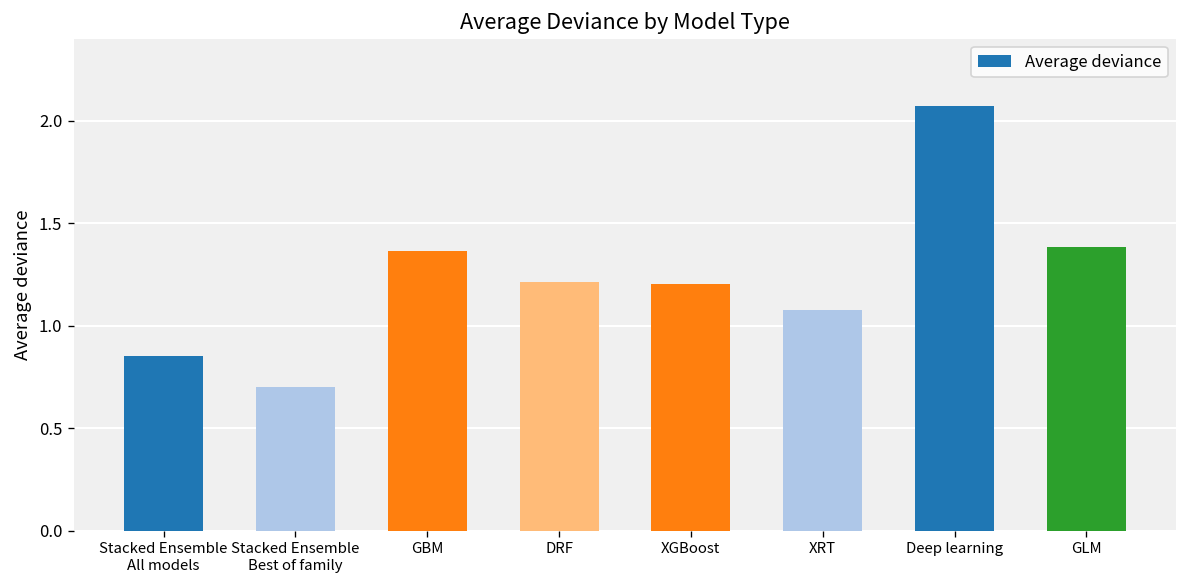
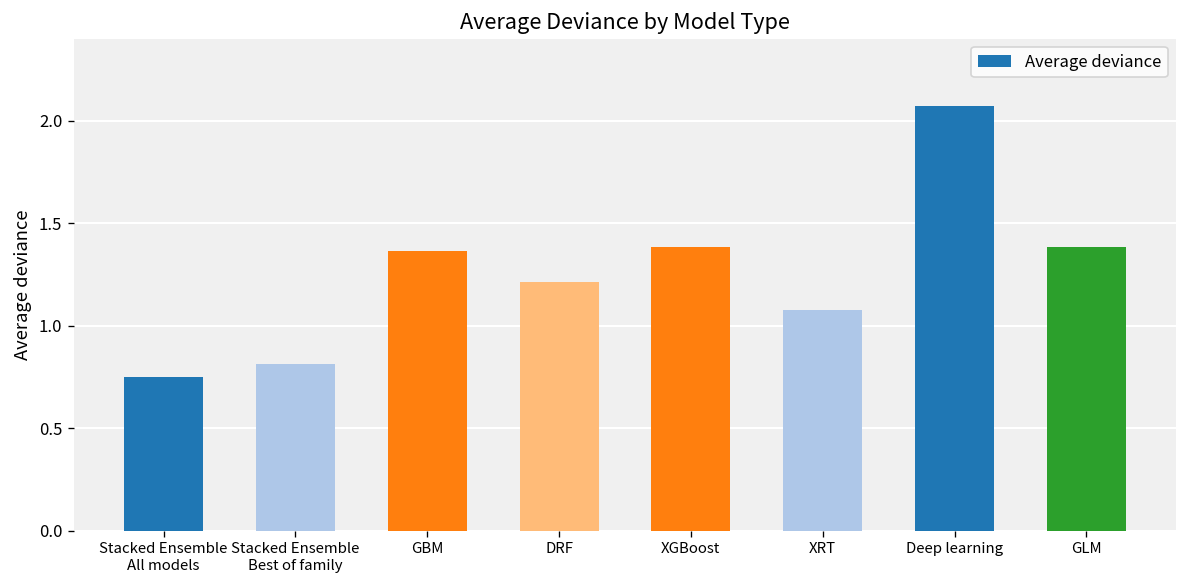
Stacked Ensemble All models: 0.85 -> 0.75
Stacked Ensemble Best of family: 0.70 -> 0.81
XGBoost: 1.21 -> 1.39
